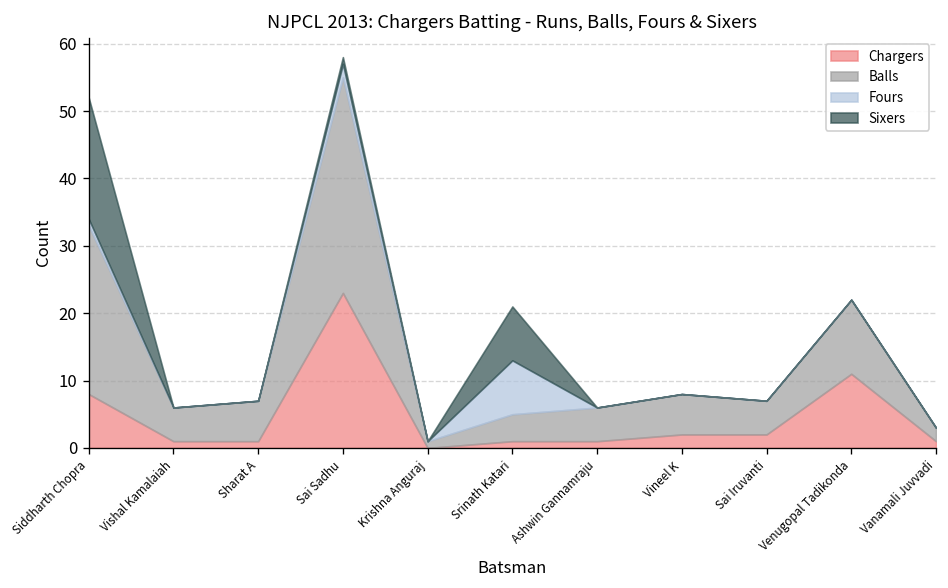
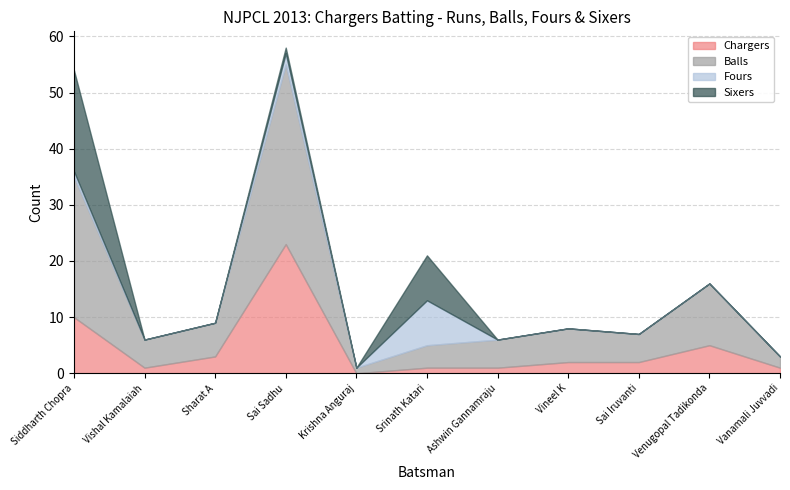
Chargers, Siddharth Chopra: 8 -> 10
Chargers, Sharat A: 1 -> 3
Chargers, Venugopal Tadikonda: 11 -> 5
